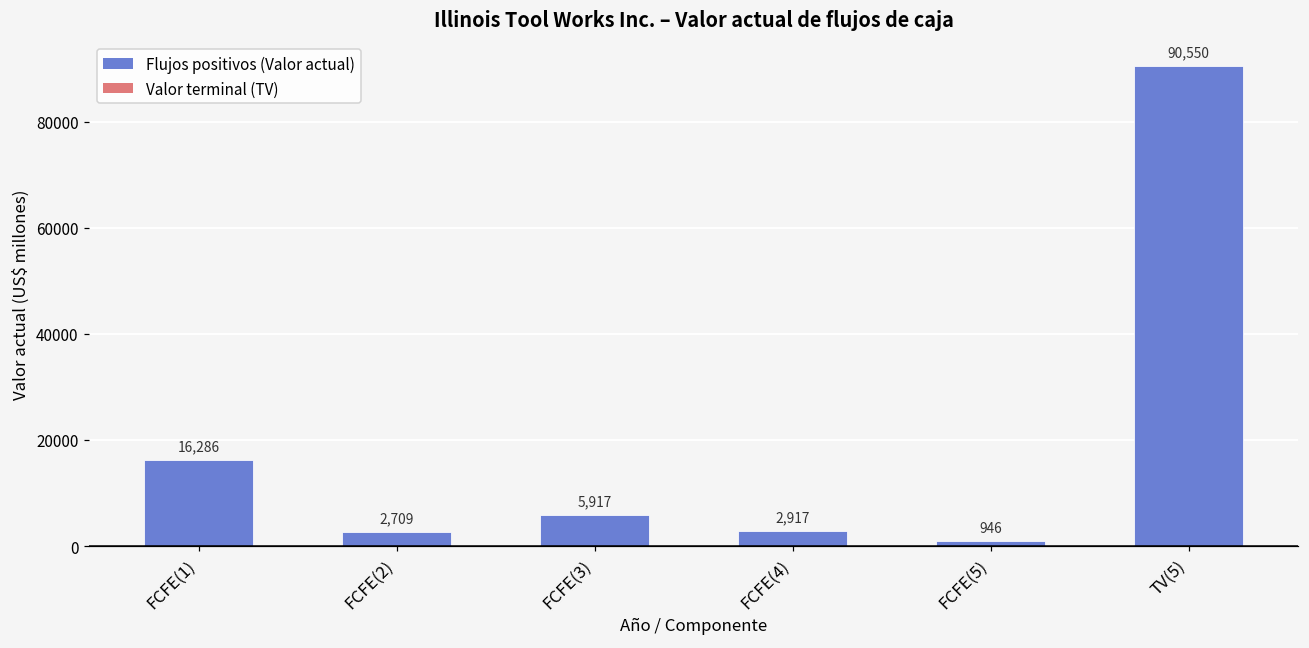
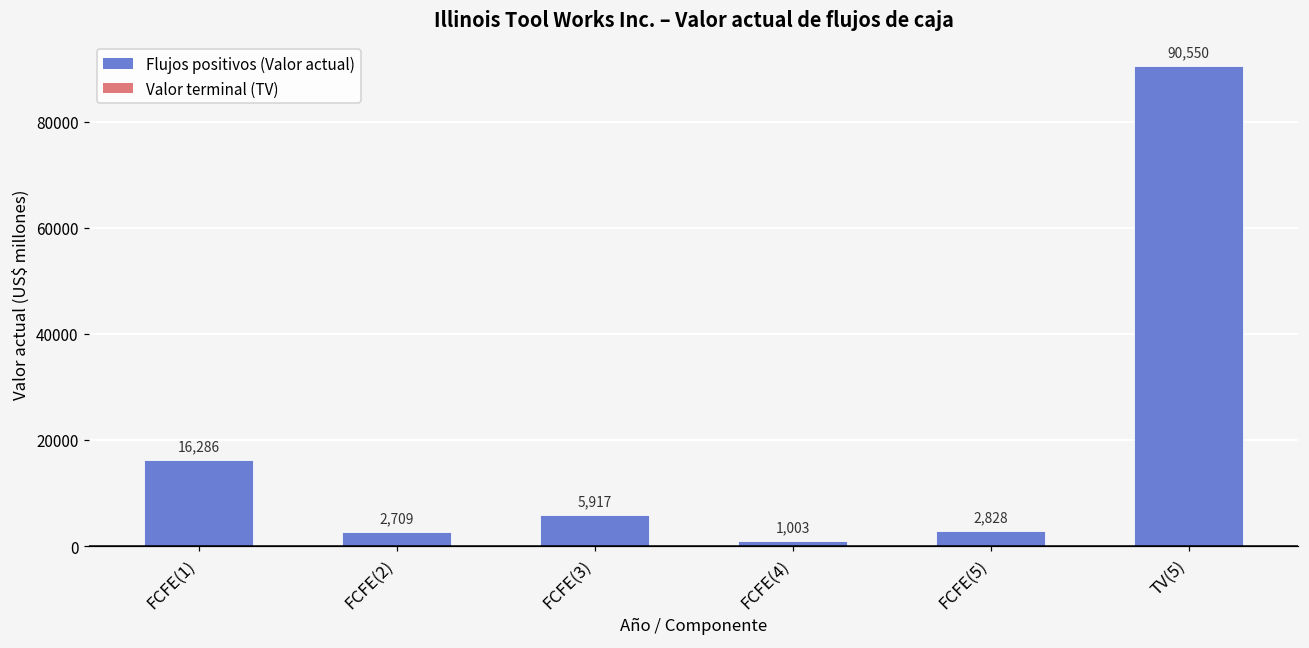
FCFE(4): 2,917 -> 1,003
FCFE(5): 946 -> 2,828
